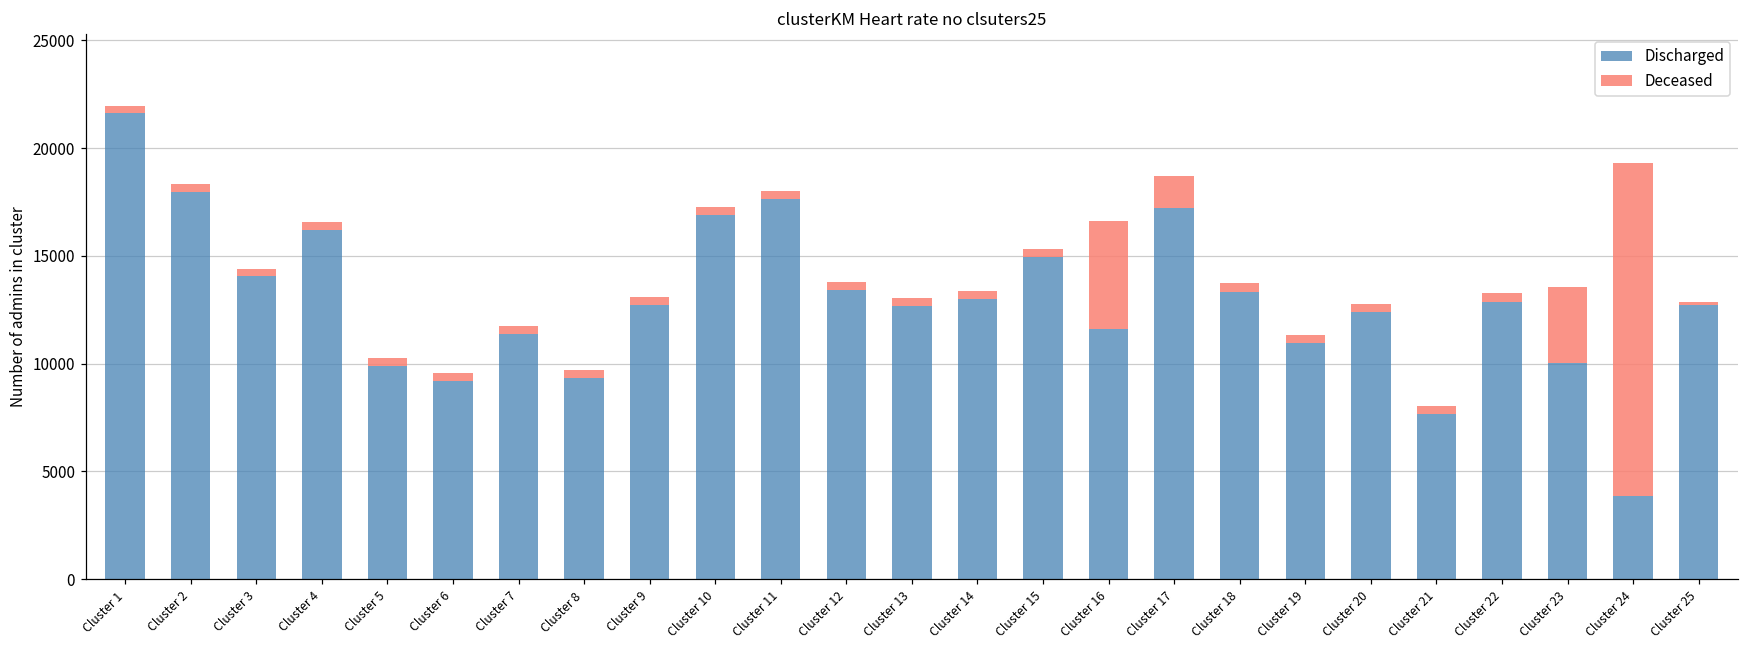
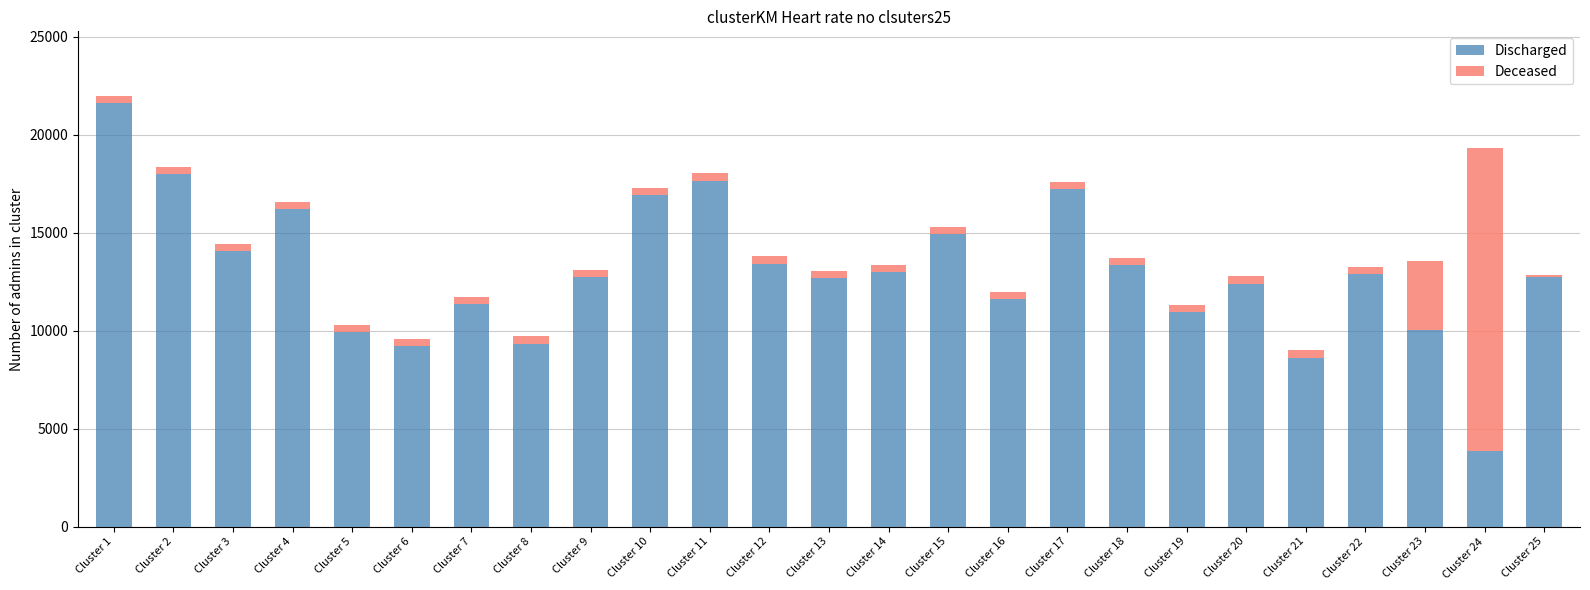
Deceased, Cluster 16: 5000 -> 400
Deceased, Cluster 17: 1500 -> 400
Discharged, Cluster 21: 7600 -> 8600
